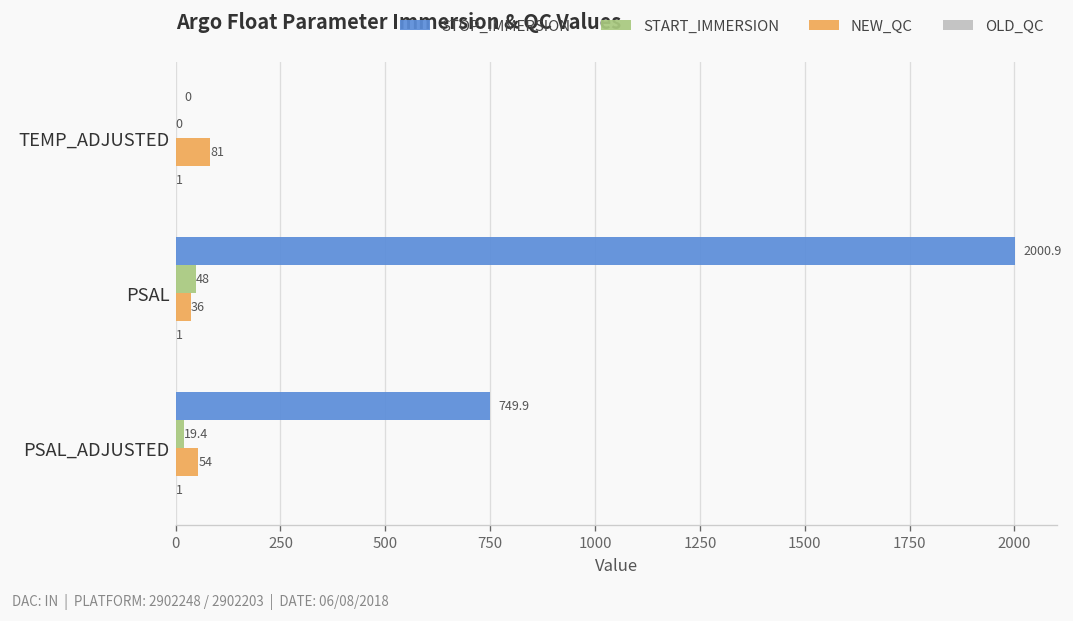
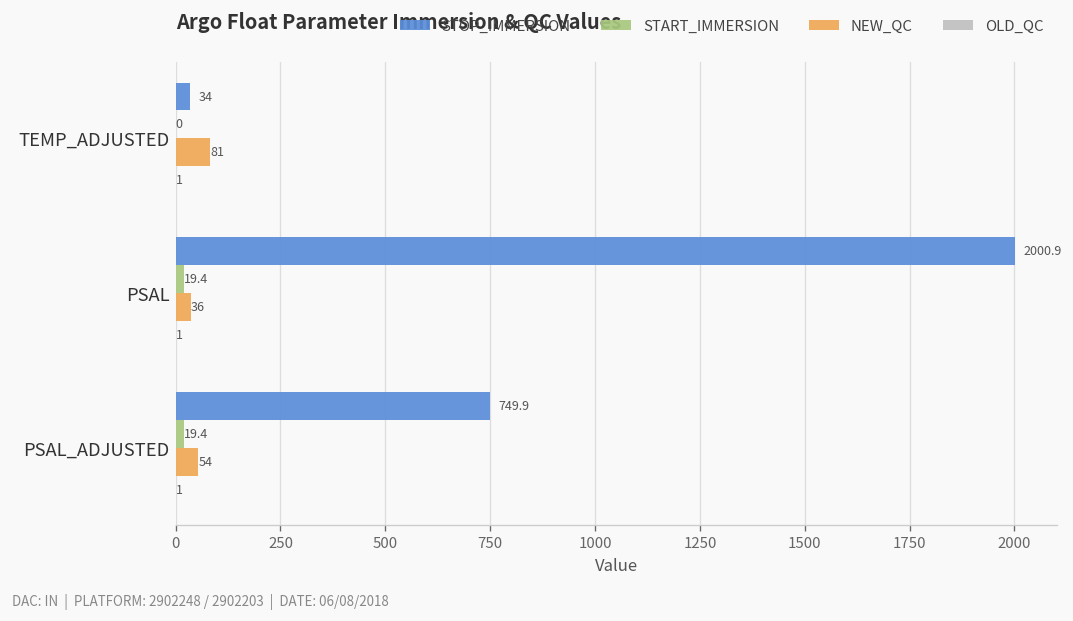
STOP_IMMERSION, TEMP_ADJUSTED: 0 -> 34
START_IMMERSION, PSAL: 48 -> 19.4
